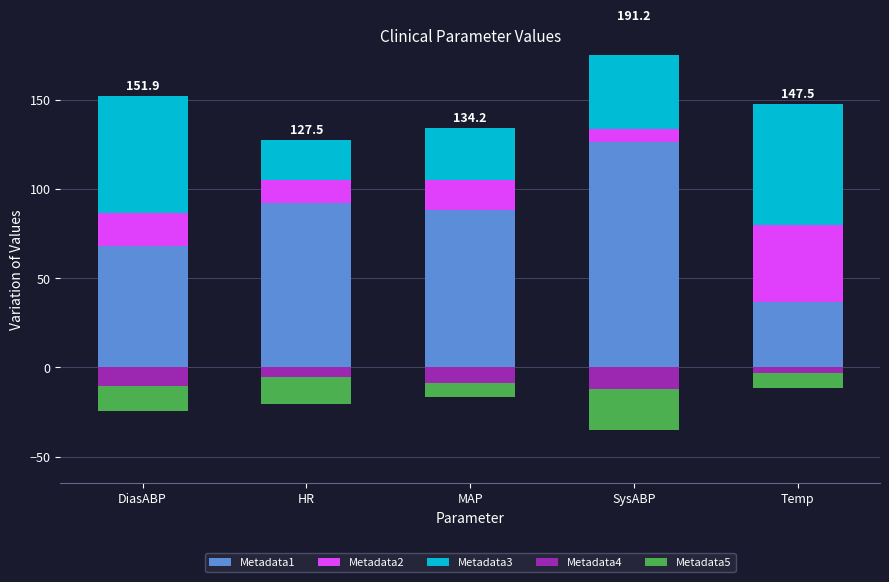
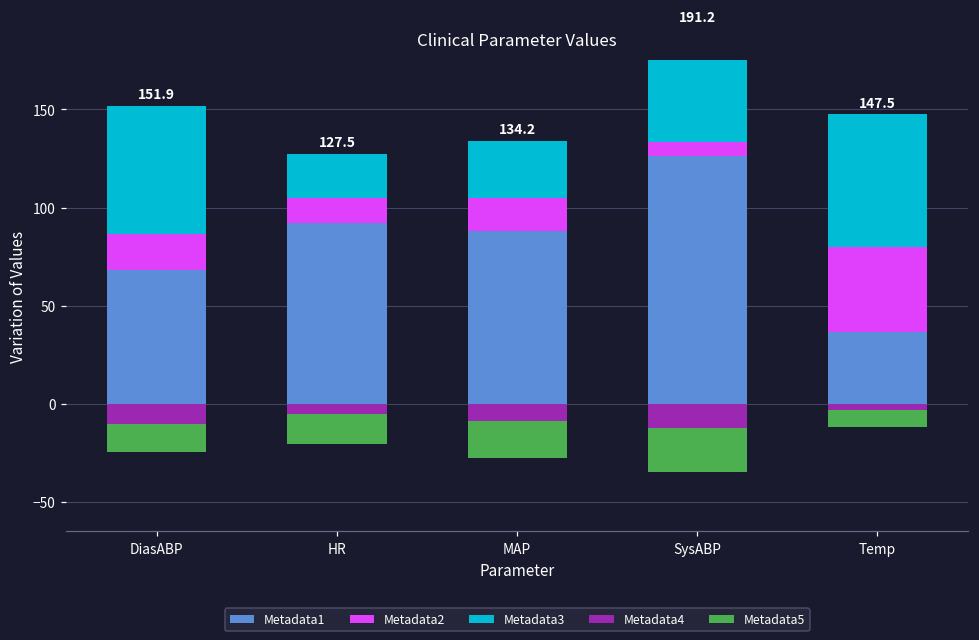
Metadata5, MAP: -8 -> -19
